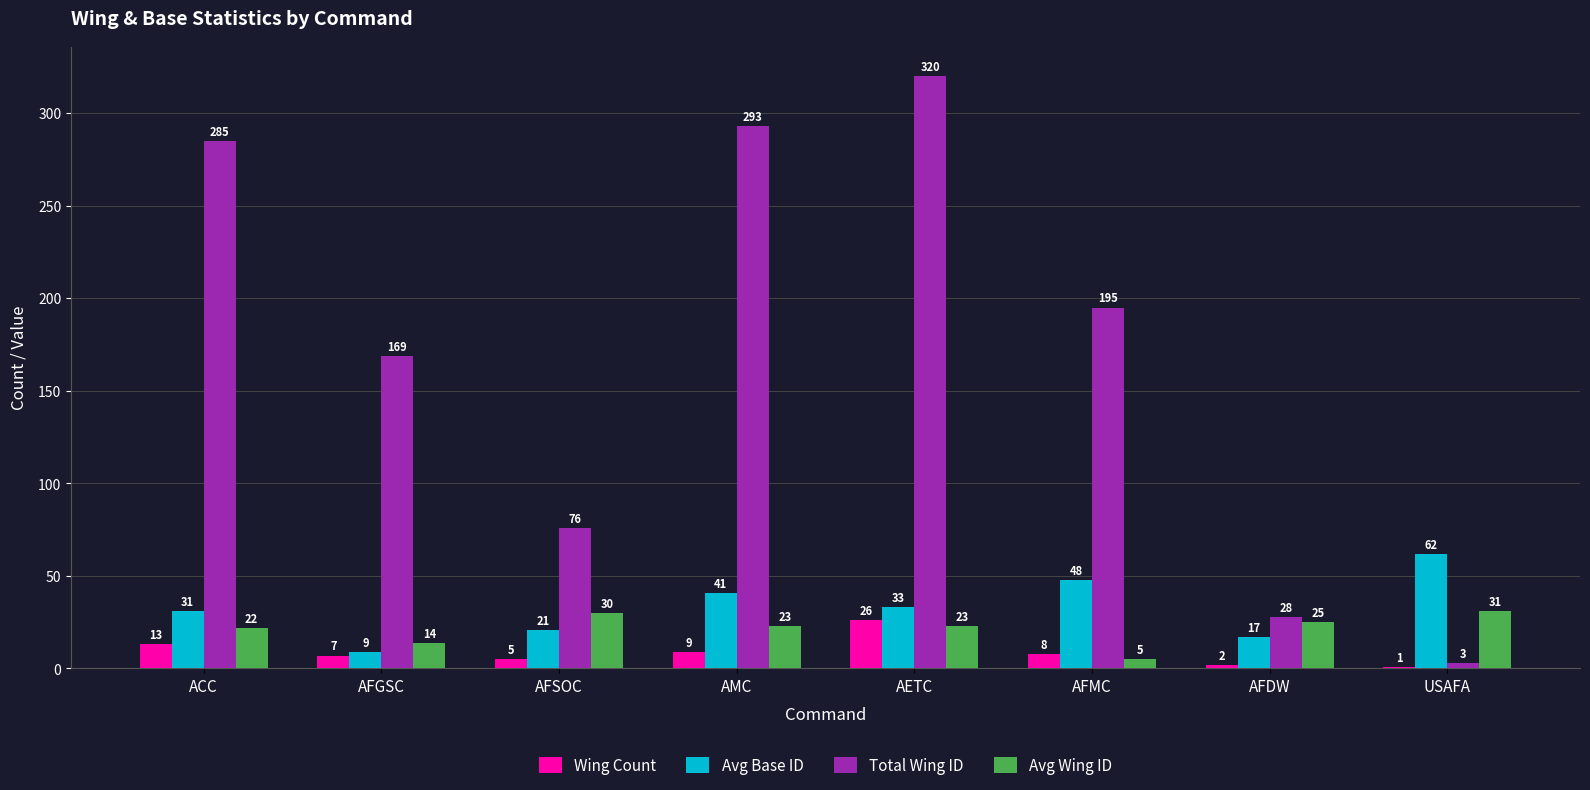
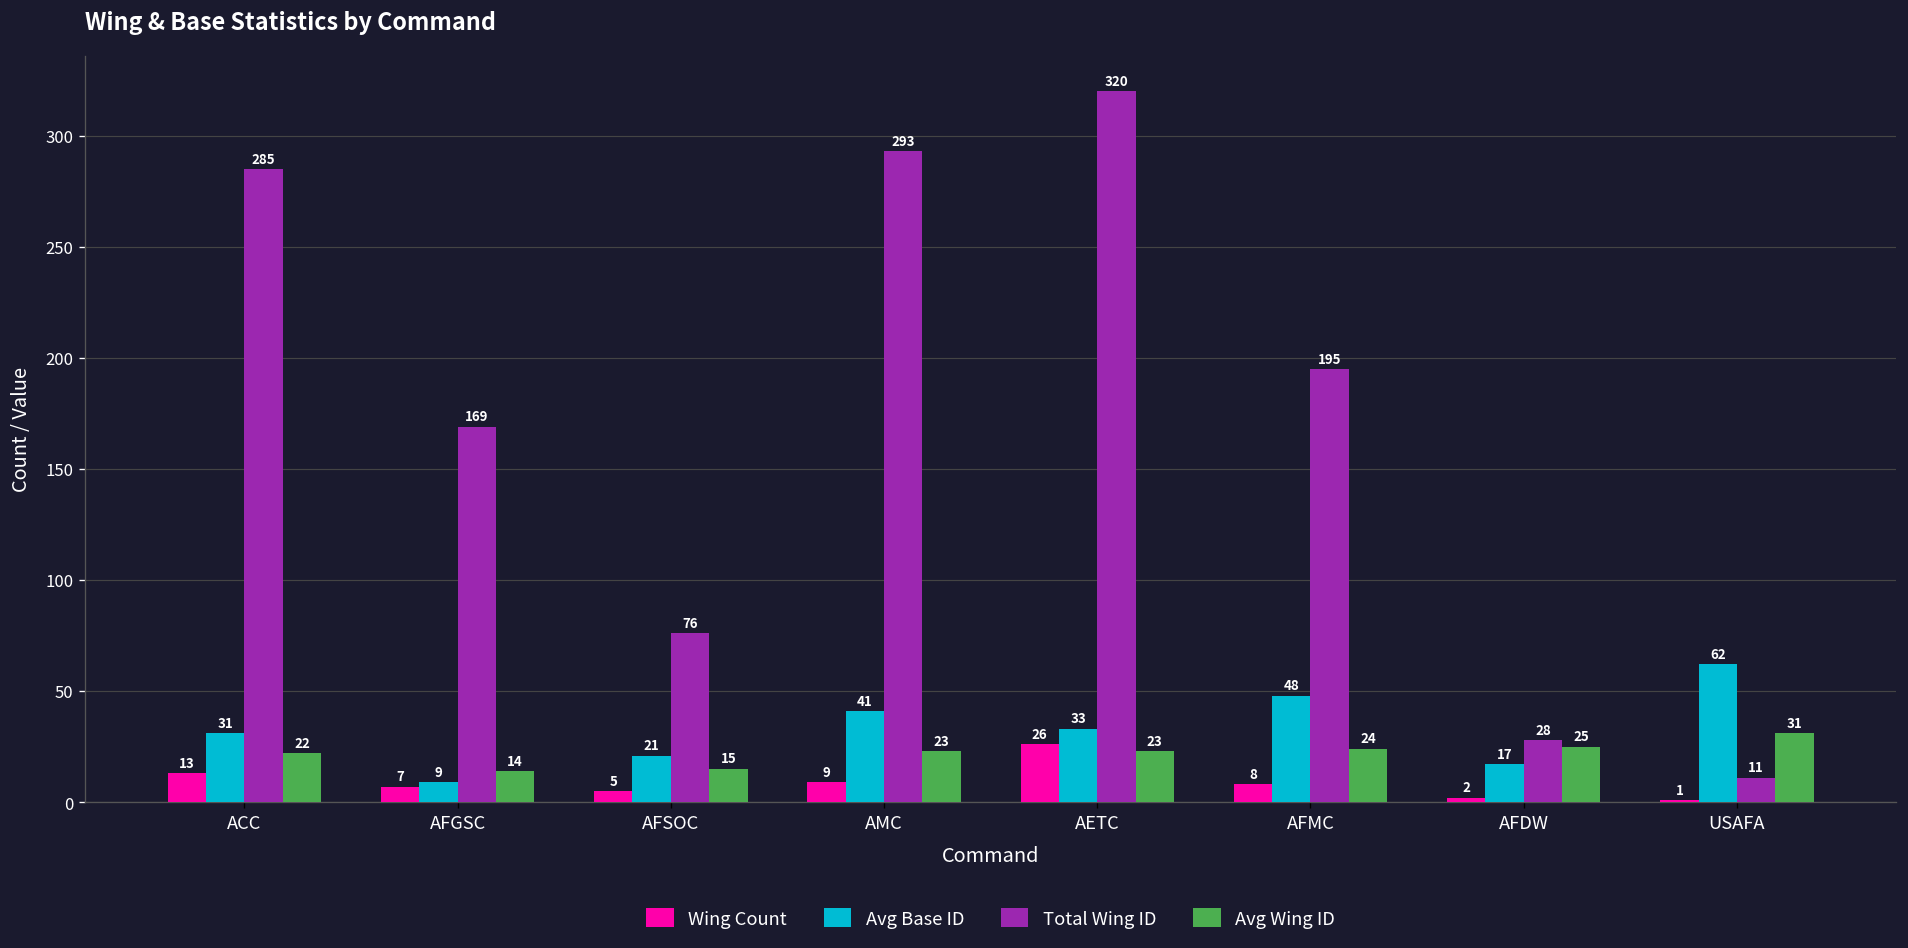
Avg Wing ID, AFSOC: 30 -> 15
Avg Wing ID, AFMC: 5 -> 24
Total Wing ID, USAFA: 3 -> 11
